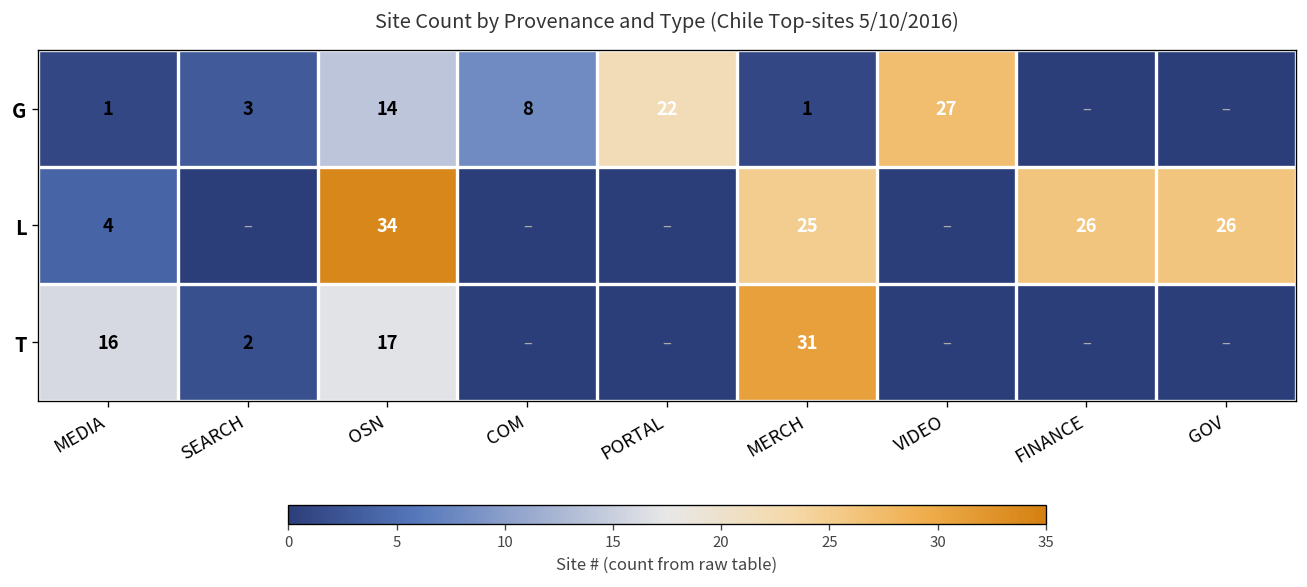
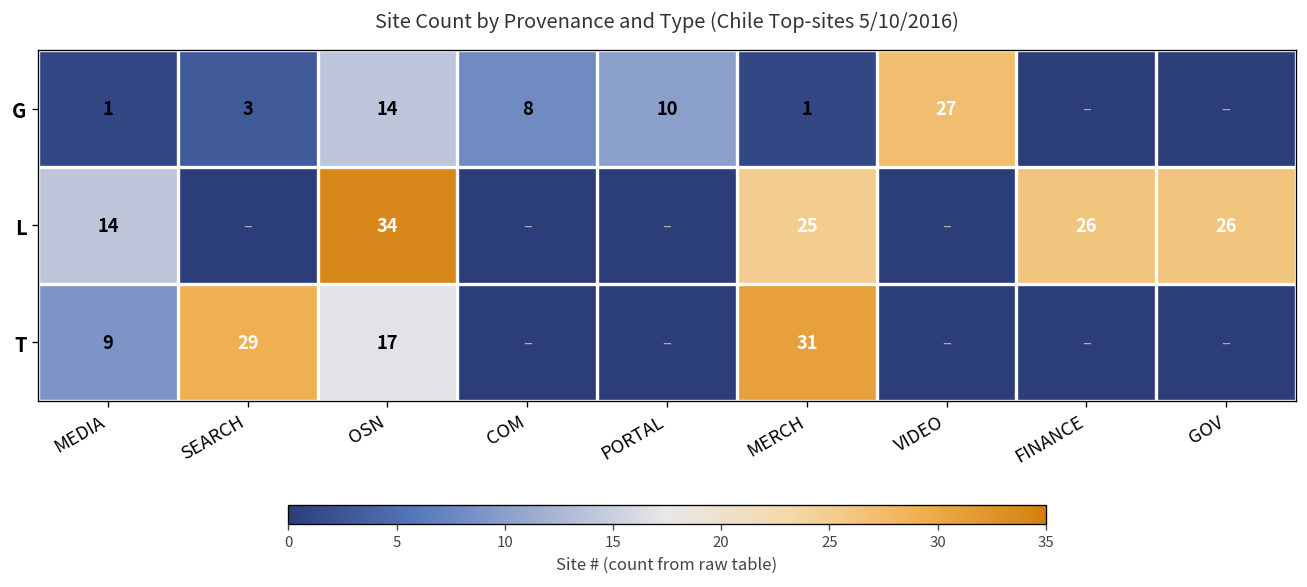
G, PORTAL: 22 -> 10
L, MEDIA: 4 -> 14
T, MEDIA: 16 -> 9
T, SEARCH: 2 -> 29
